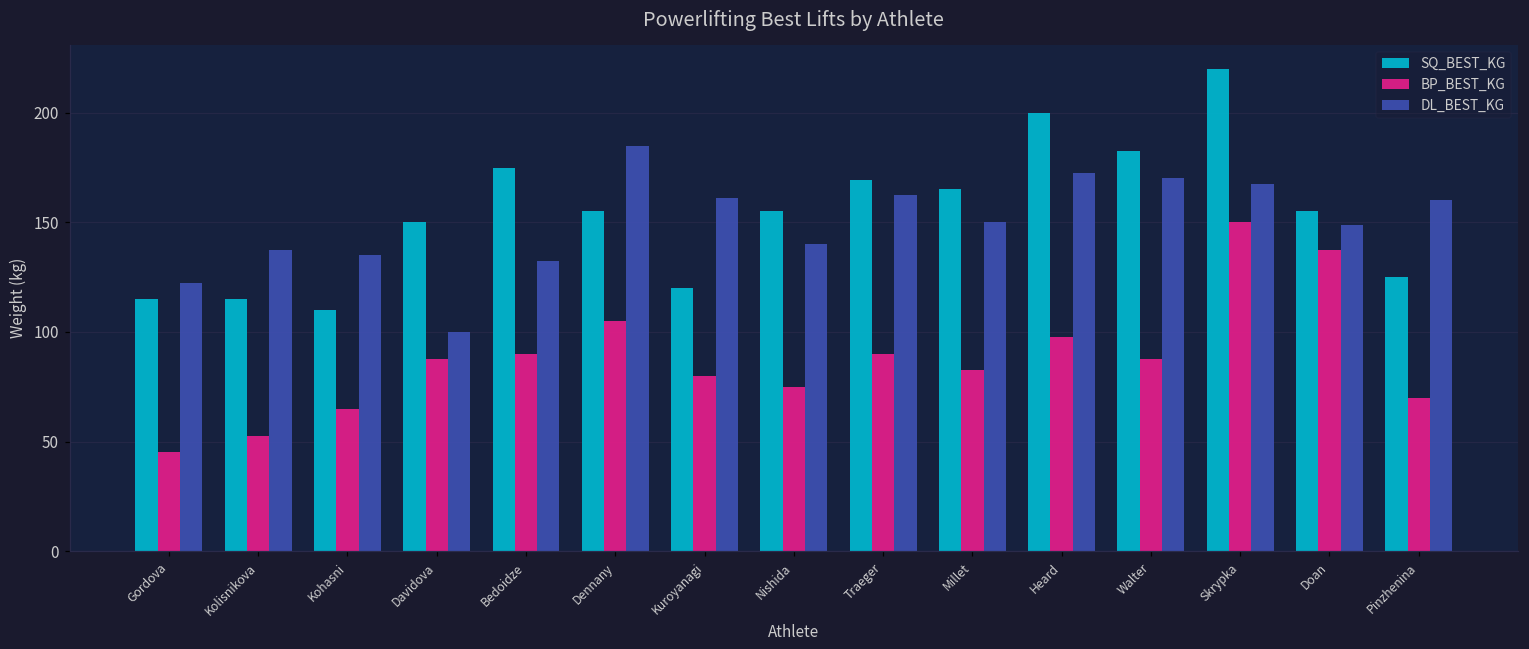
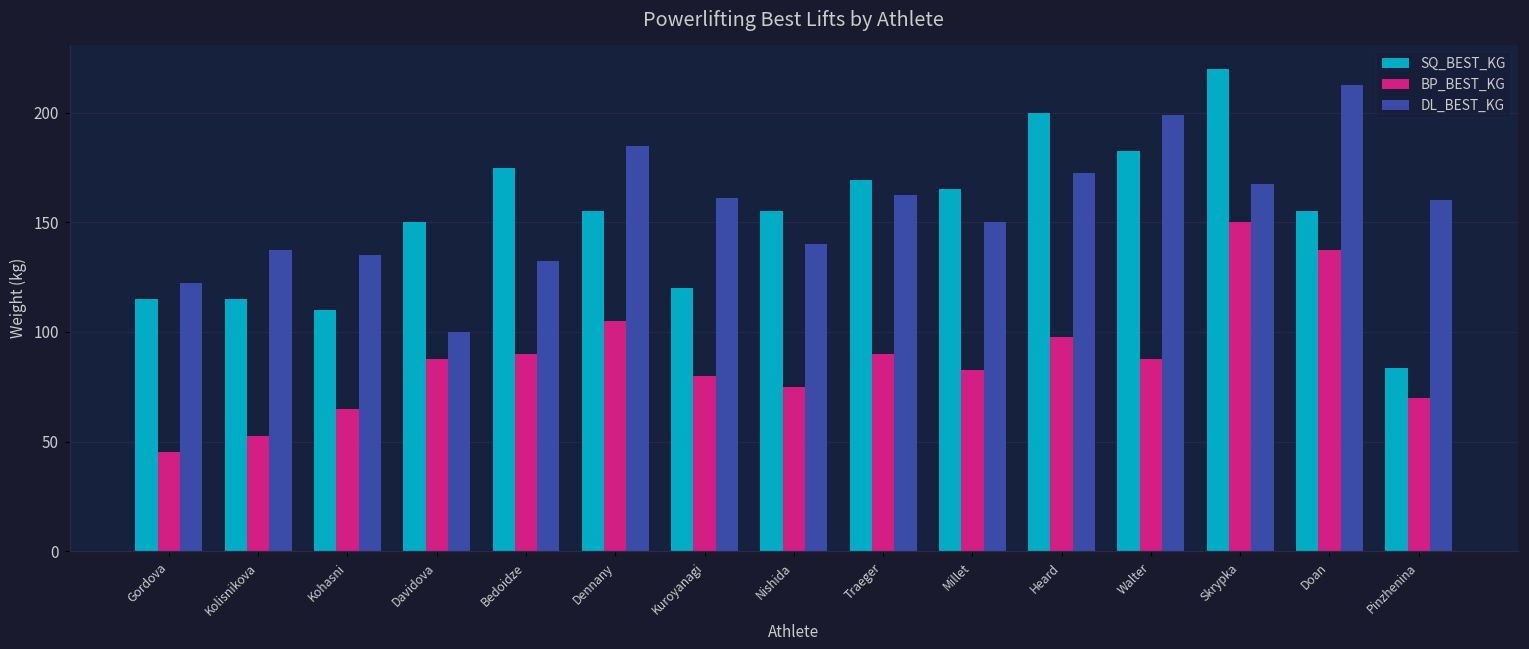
DL_BEST_KG, Walter: 170 -> 199
DL_BEST_KG, Doan: 149 -> 213
SQ_BEST_KG, Pinzhenina: 125 -> 84
